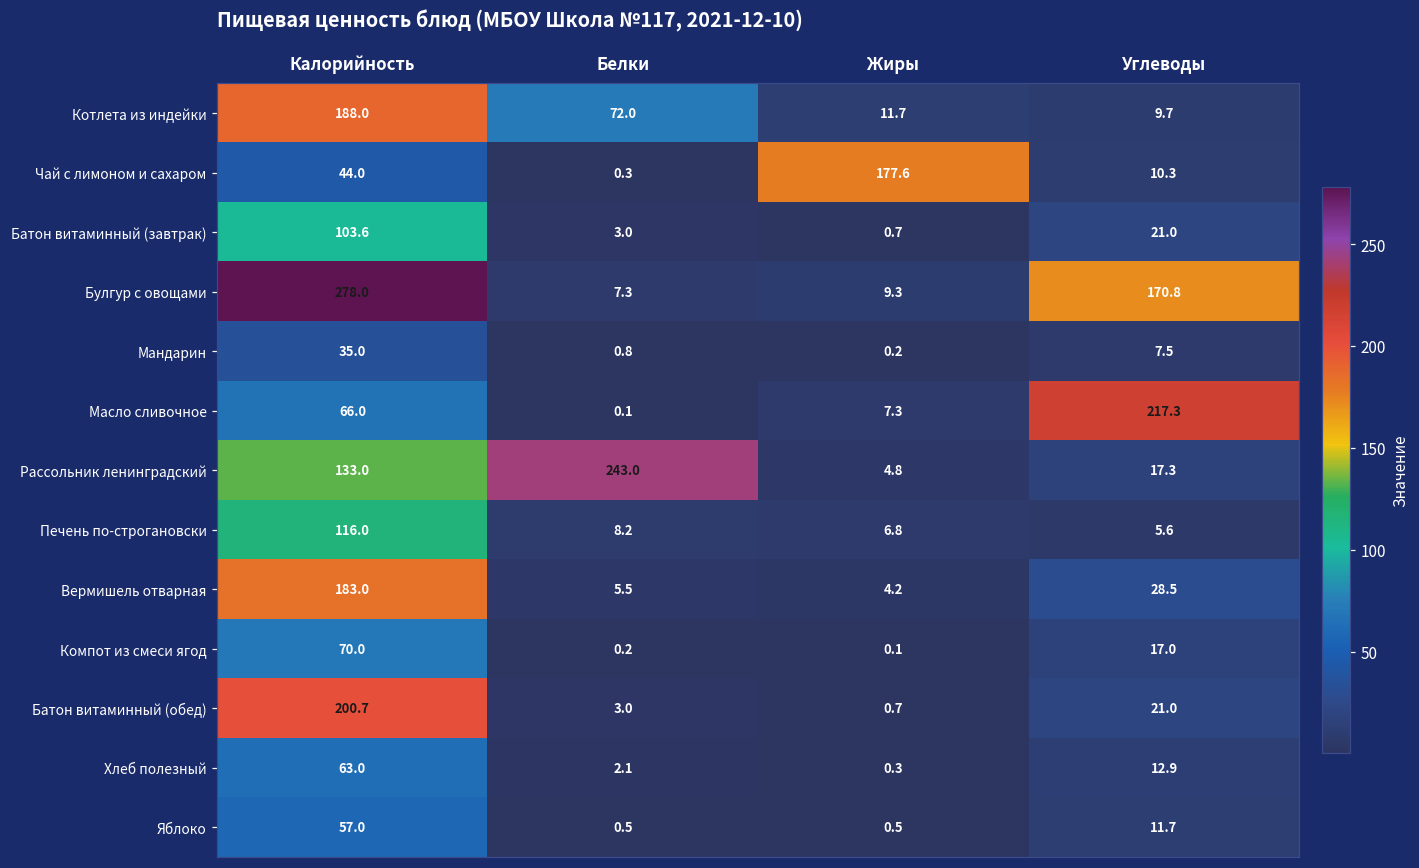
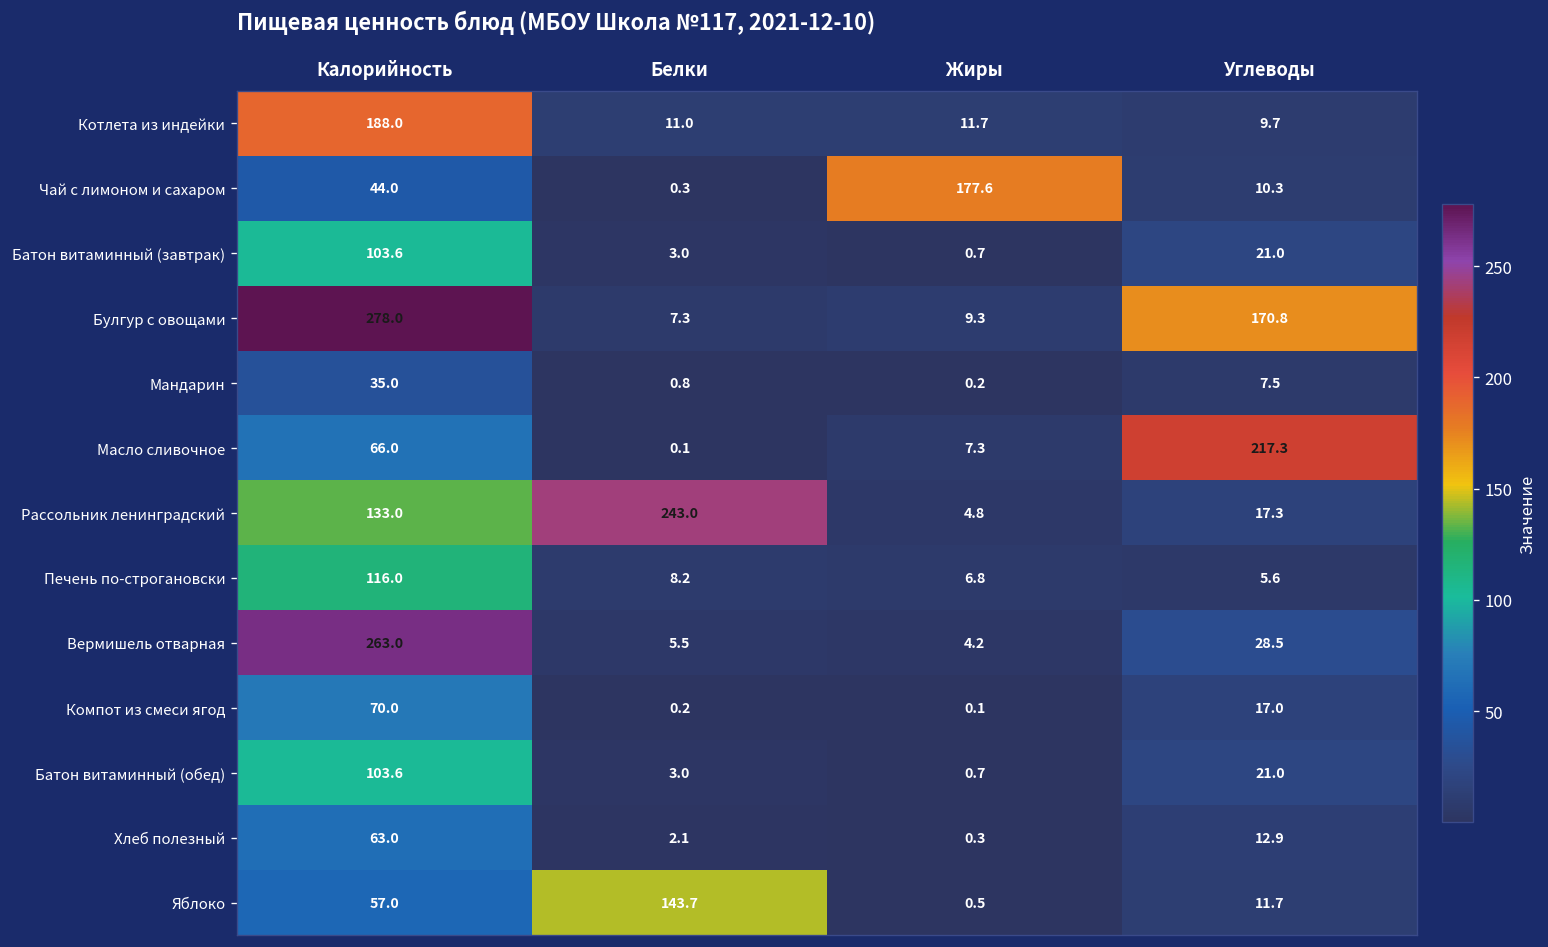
Котлета из индейки, Белки: 72.0 -> 11.0
Вермишель отварная, Калорийность: 183.0 -> 263.0
Батон витаминный (обед), Калорийность: 200.7 -> 103.6
Яблоко, Белки: 0.5 -> 143.7
